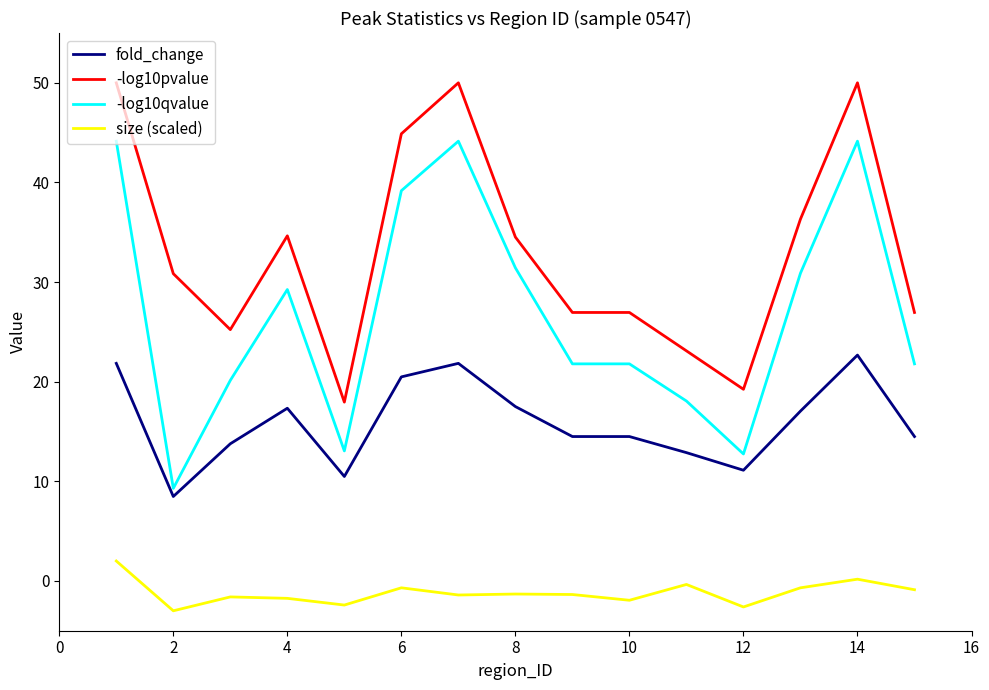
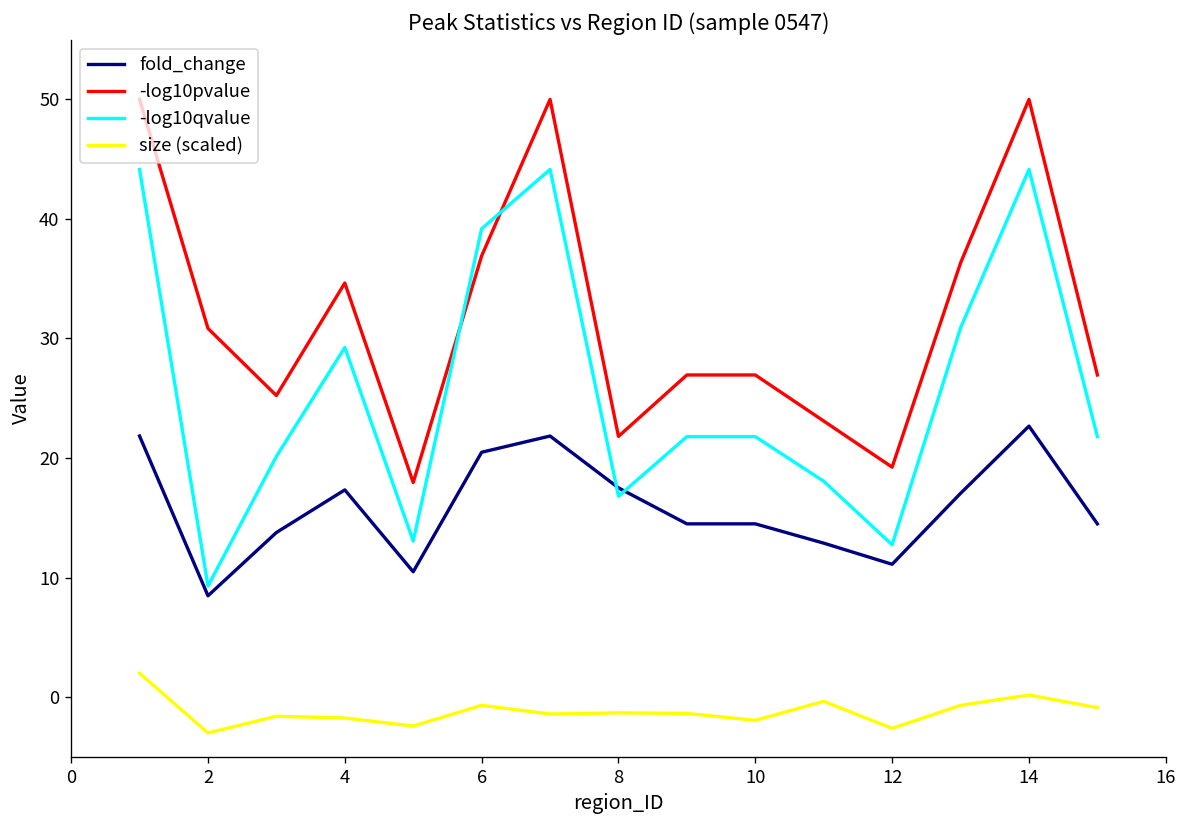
-log10pvalue, 6: 45 -> 37
-log10pvalue, 8: 35 -> 22
-log10qvalue, 8: 31 -> 17
